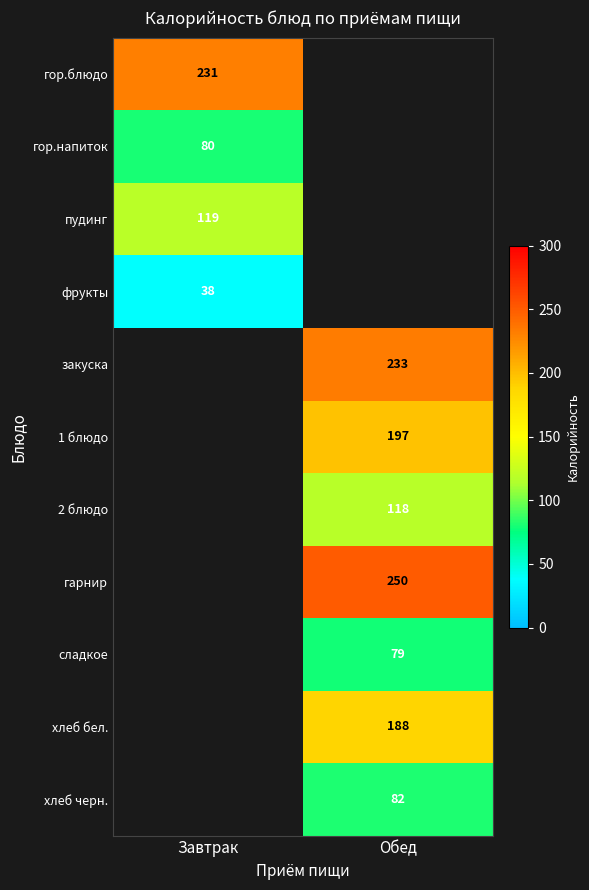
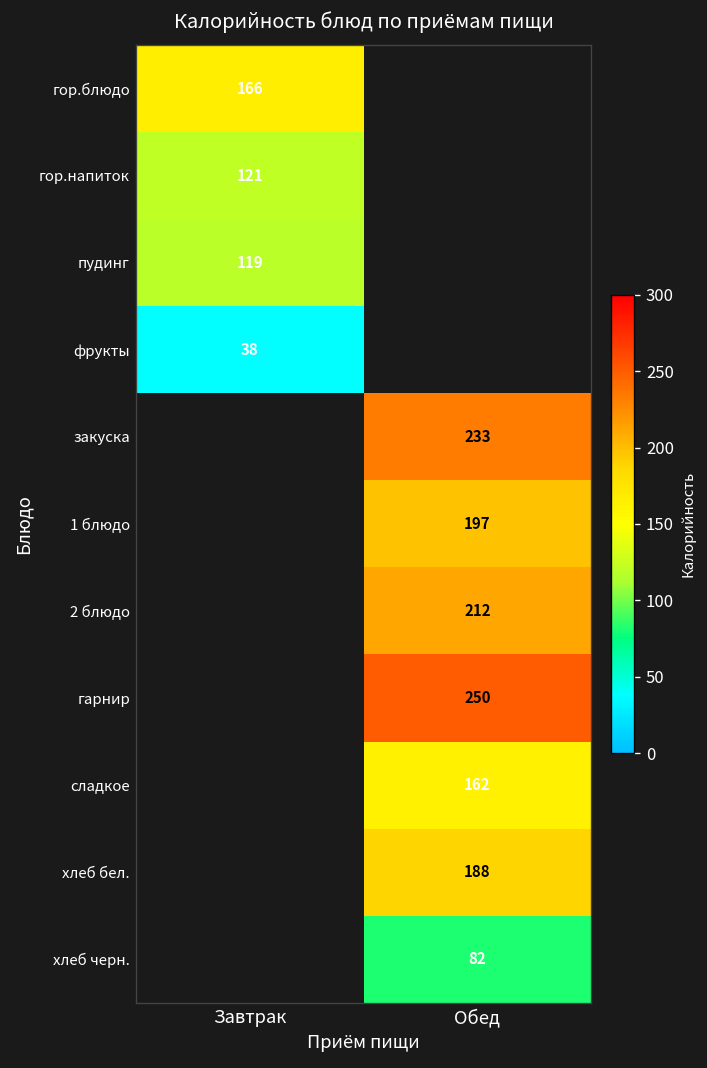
гор.блюдо, Завтрак: 231 -> 166
гор.напиток, Завтрак: 80 -> 121
2 блюдо, Обед: 118 -> 212
сладкое, Обед: 79 -> 162
